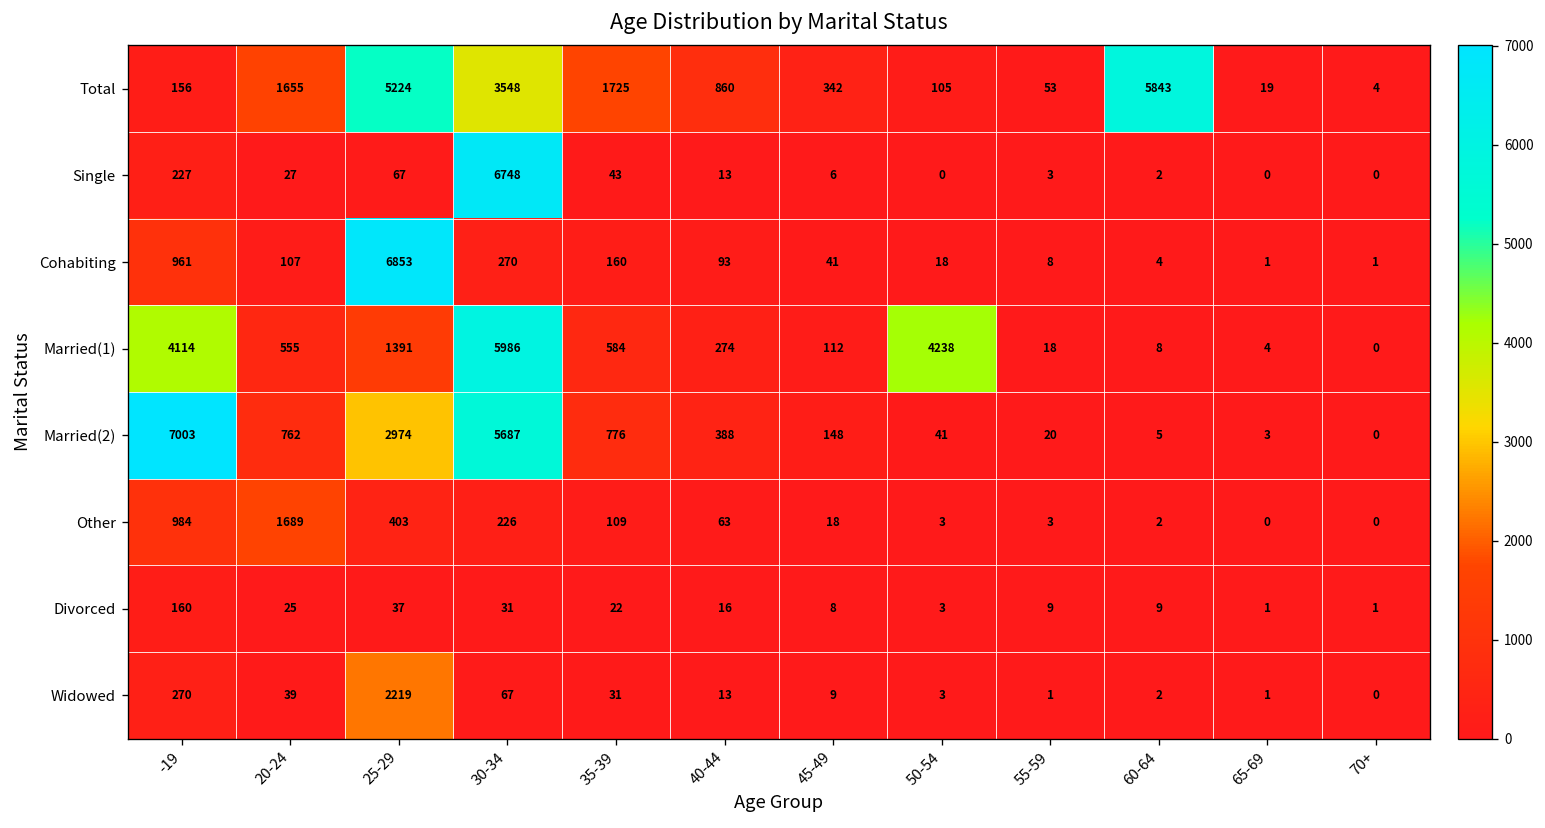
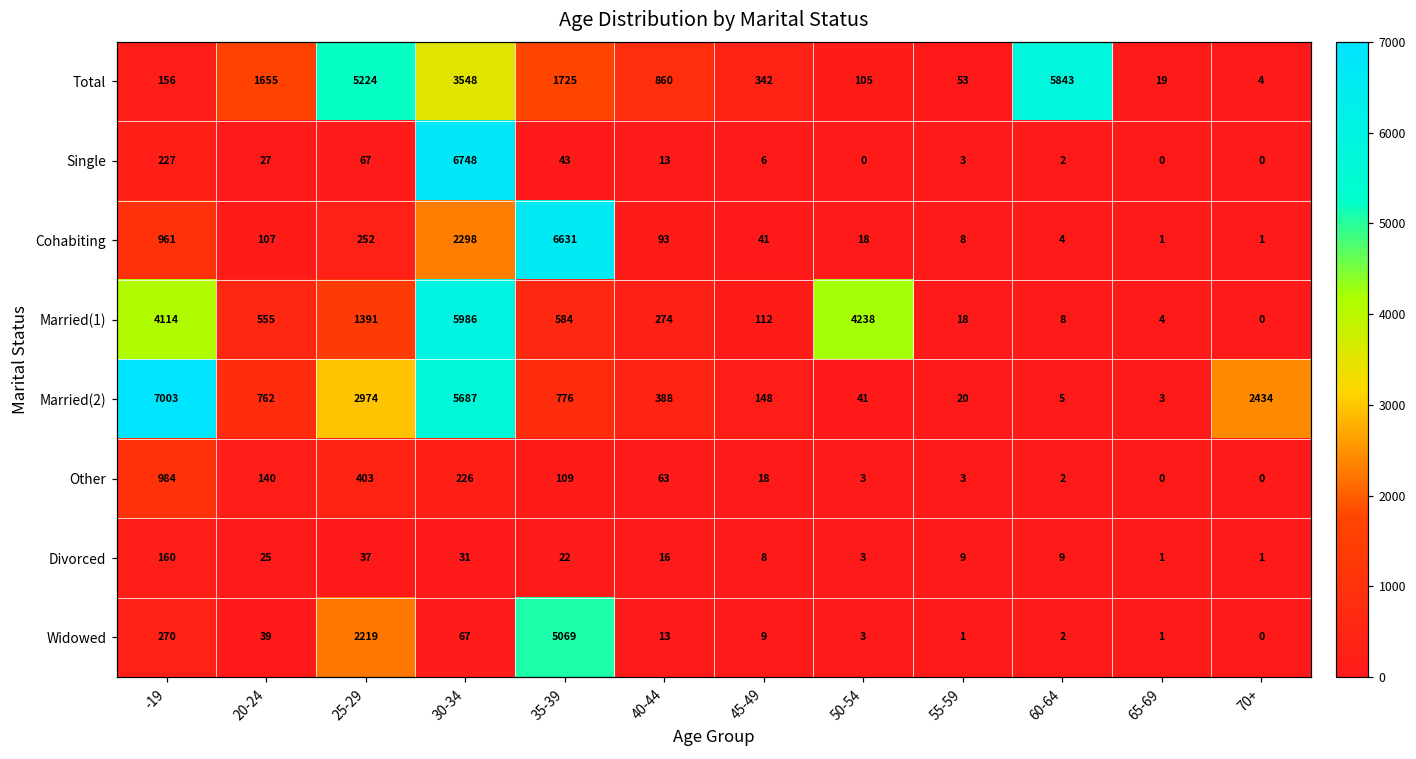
Cohabiting, 25-29: 6853 -> 252
Cohabiting, 30-34: 270 -> 2298
Cohabiting, 35-39: 160 -> 6631
Married(2), 70+: 0 -> 2434
Other, 20-24: 1689 -> 140
Widowed, 35-39: 31 -> 5069
